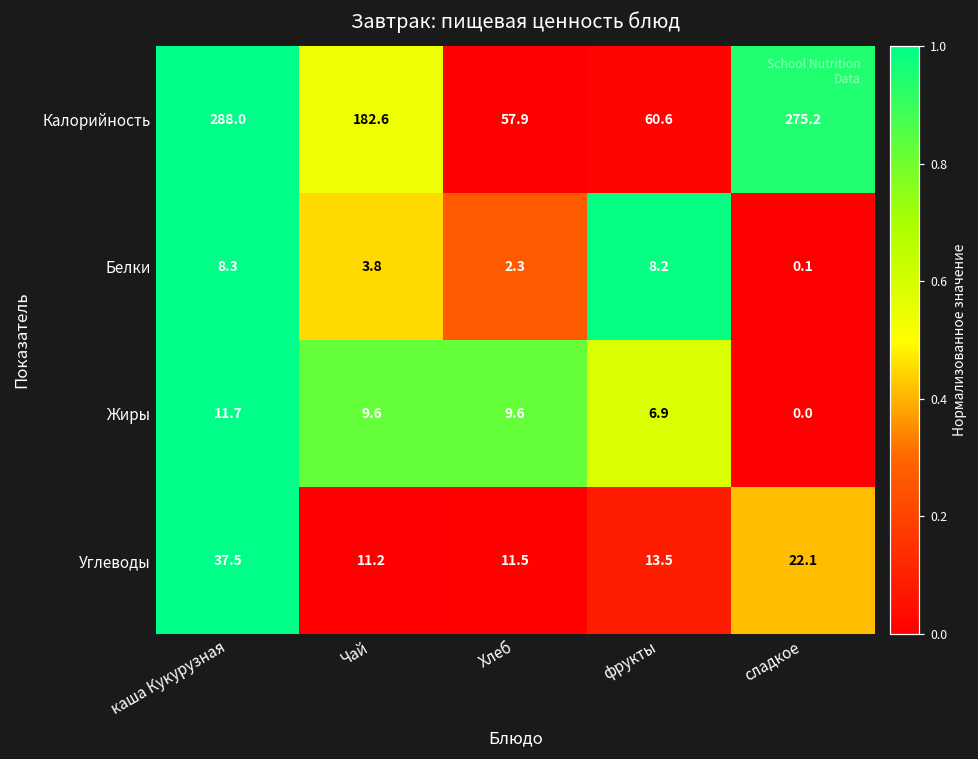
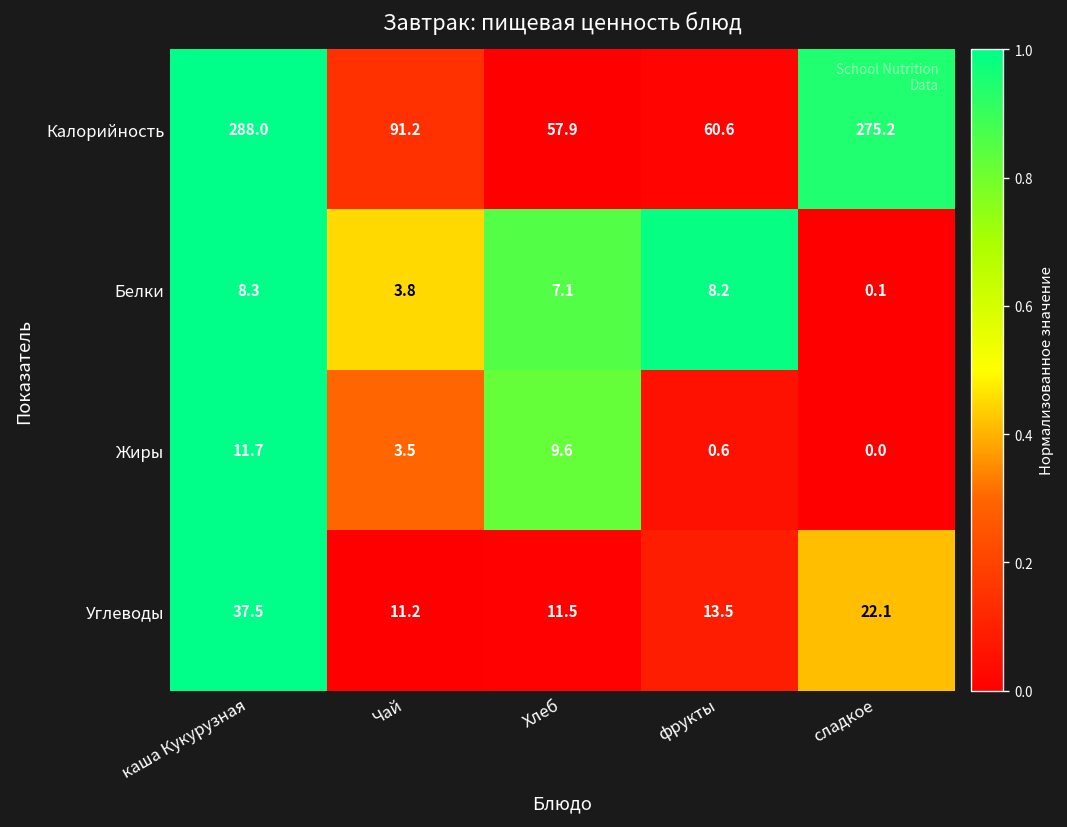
Калорийность, Чай: 182.6 -> 91.2
Белки, Хлеб: 2.3 -> 7.1
Жиры, Чай: 9.6 -> 3.5
Жиры, фрукты: 6.9 -> 0.6
